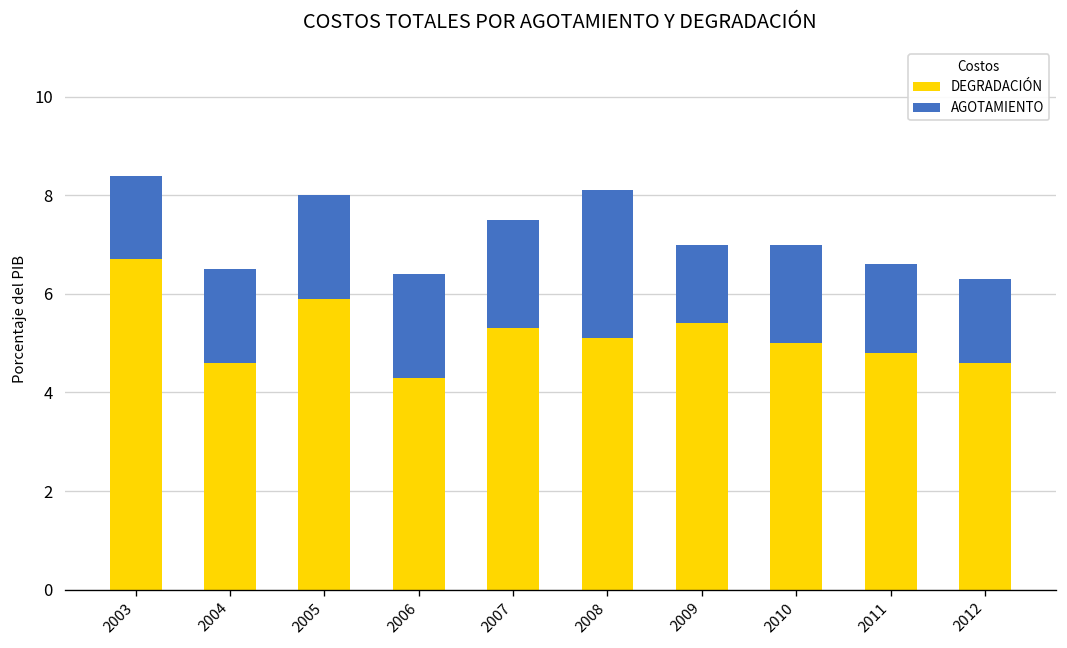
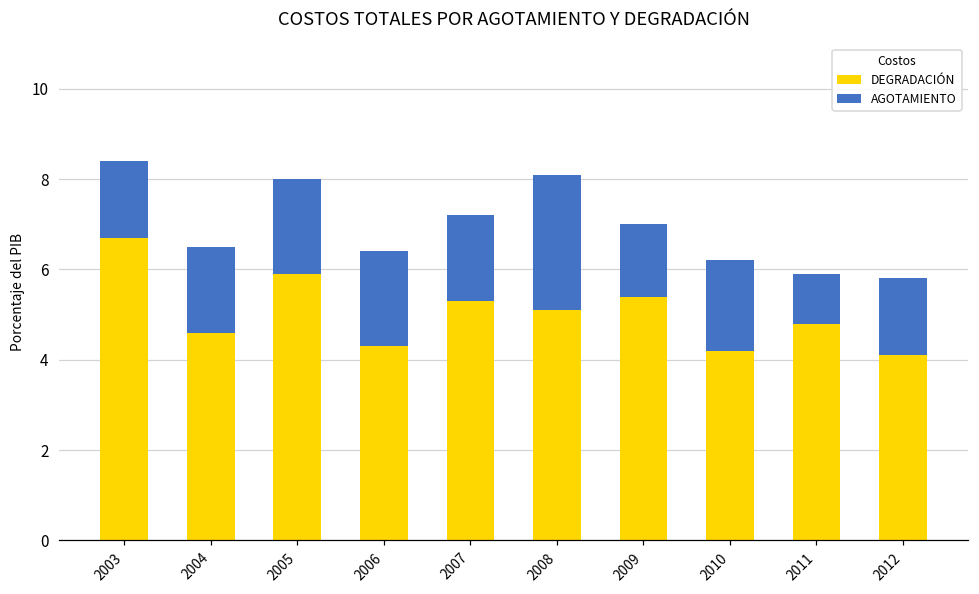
AGOTAMIENTO, 2007: 2.2 -> 1.9
DEGRADACIÓN, 2010: 5.0 -> 4.2
AGOTAMIENTO, 2011: 1.8 -> 1.1
DEGRADACIÓN, 2012: 4.6 -> 4.1
